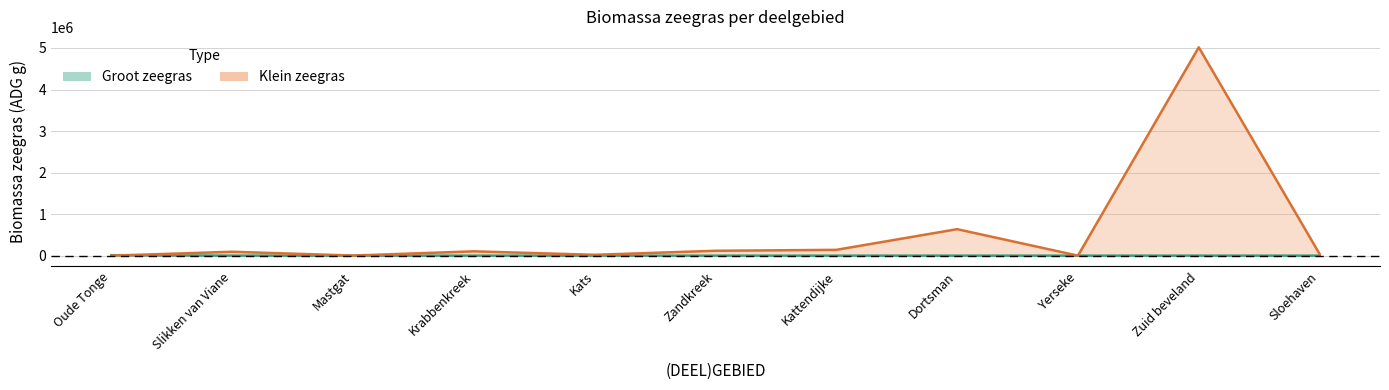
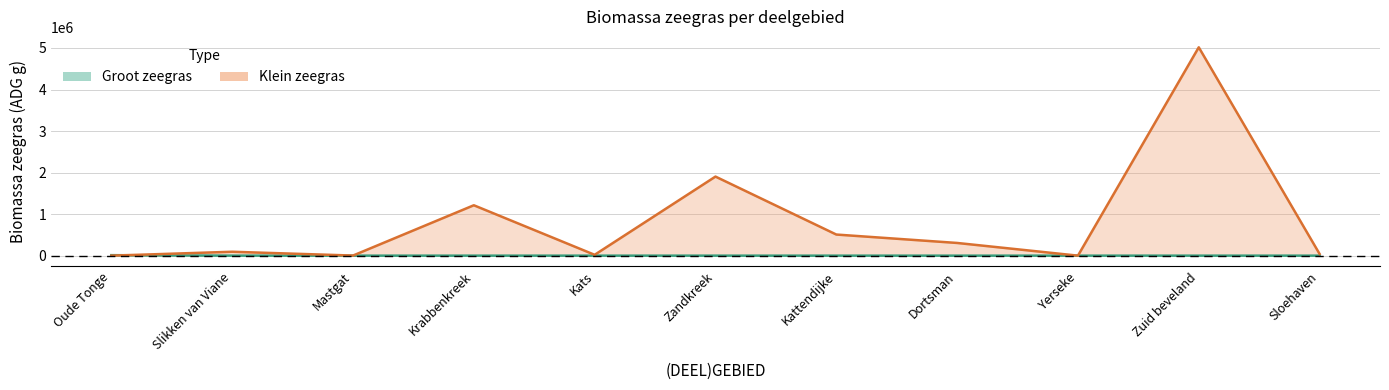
Klein zeegras, Krabbenkreek: 100000 -> 1200000
Klein zeegras, Zandkreek: 100000 -> 1900000
Klein zeegras, Kattendijke: 100000 -> 500000
Klein zeegras, Dortsman: 600000 -> 300000
